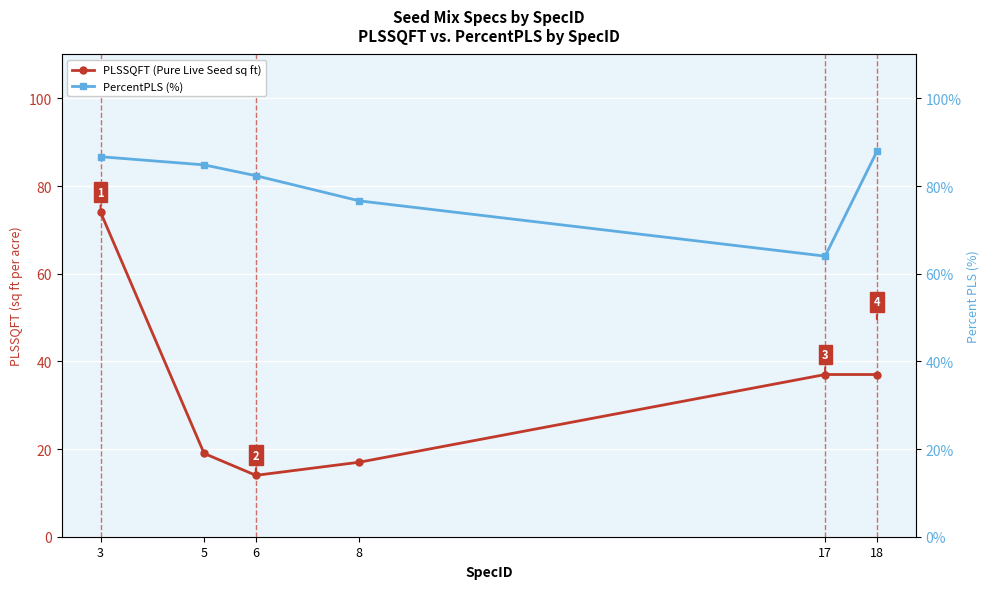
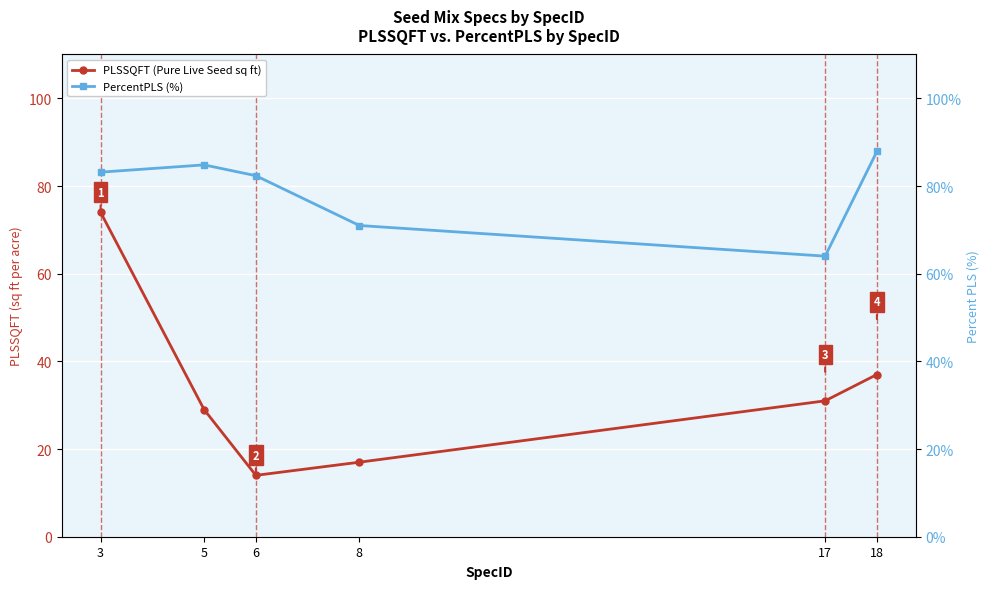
PLSSQFT (Pure Live Seed sq ft), 5: 19 -> 29
PLSSQFT (Pure Live Seed sq ft), 17: 37 -> 31
PercentPLS (%), 3: 87% -> 83%
PercentPLS (%), 8: 77% -> 71%
